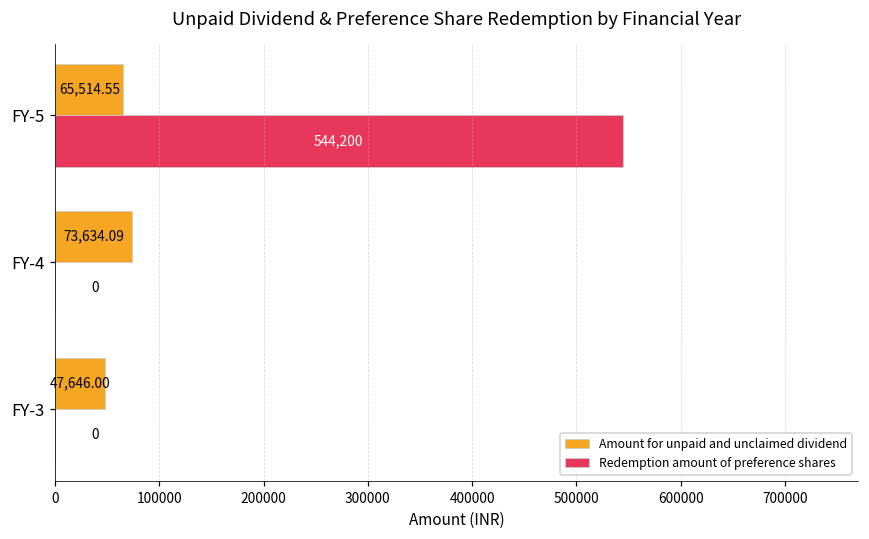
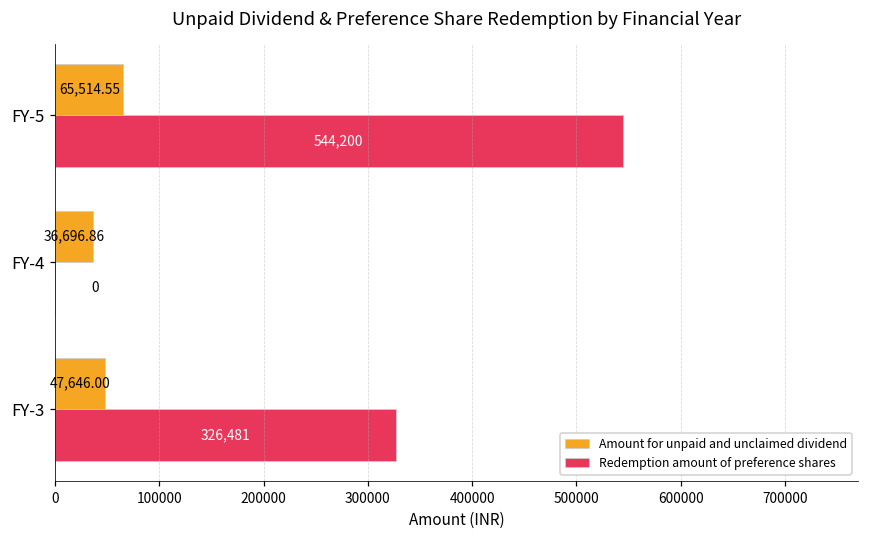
Amount for unpaid and unclaimed dividend, FY-4: 73,634.09 -> 36,696.86
Redemption amount of preference shares, FY-3: 0 -> 326,481
